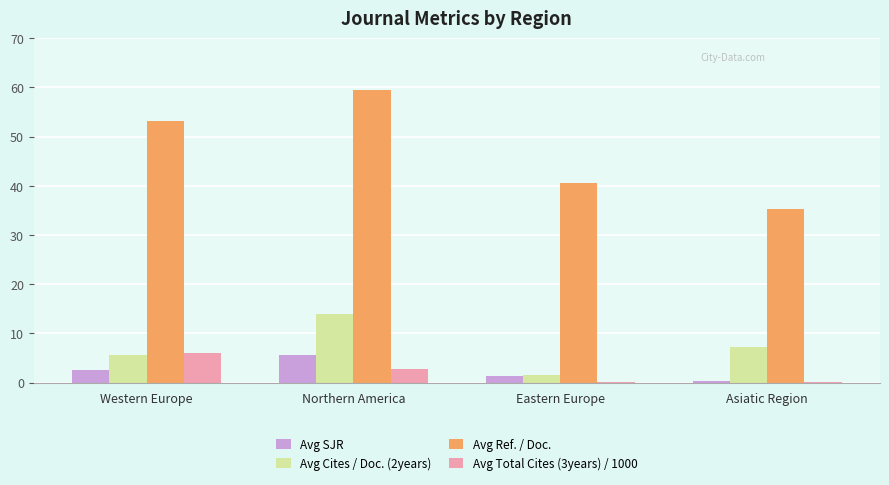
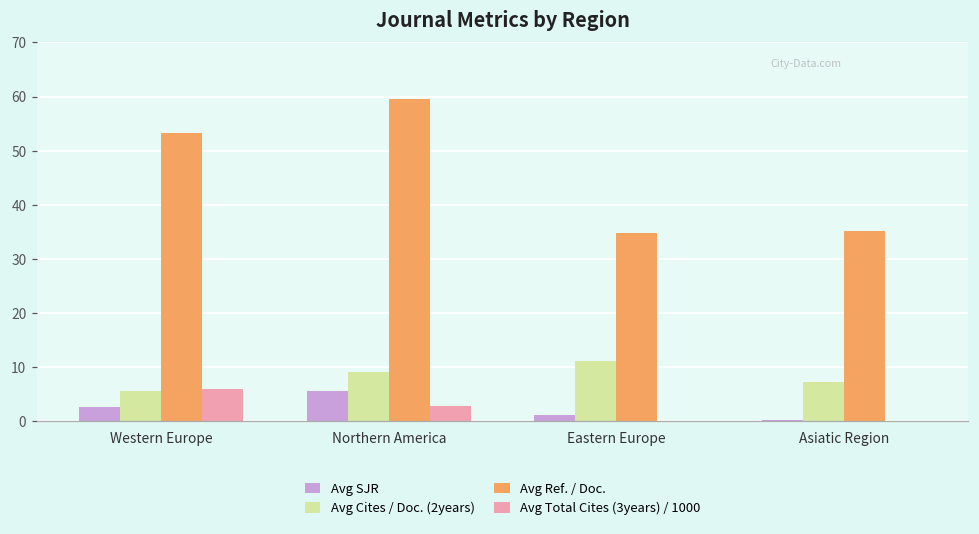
Avg Cites / Doc. (2years), Northern America: 14 -> 9
Avg Cites / Doc. (2years), Eastern Europe: 2 -> 11
Avg Ref. / Doc., Eastern Europe: 41 -> 35
